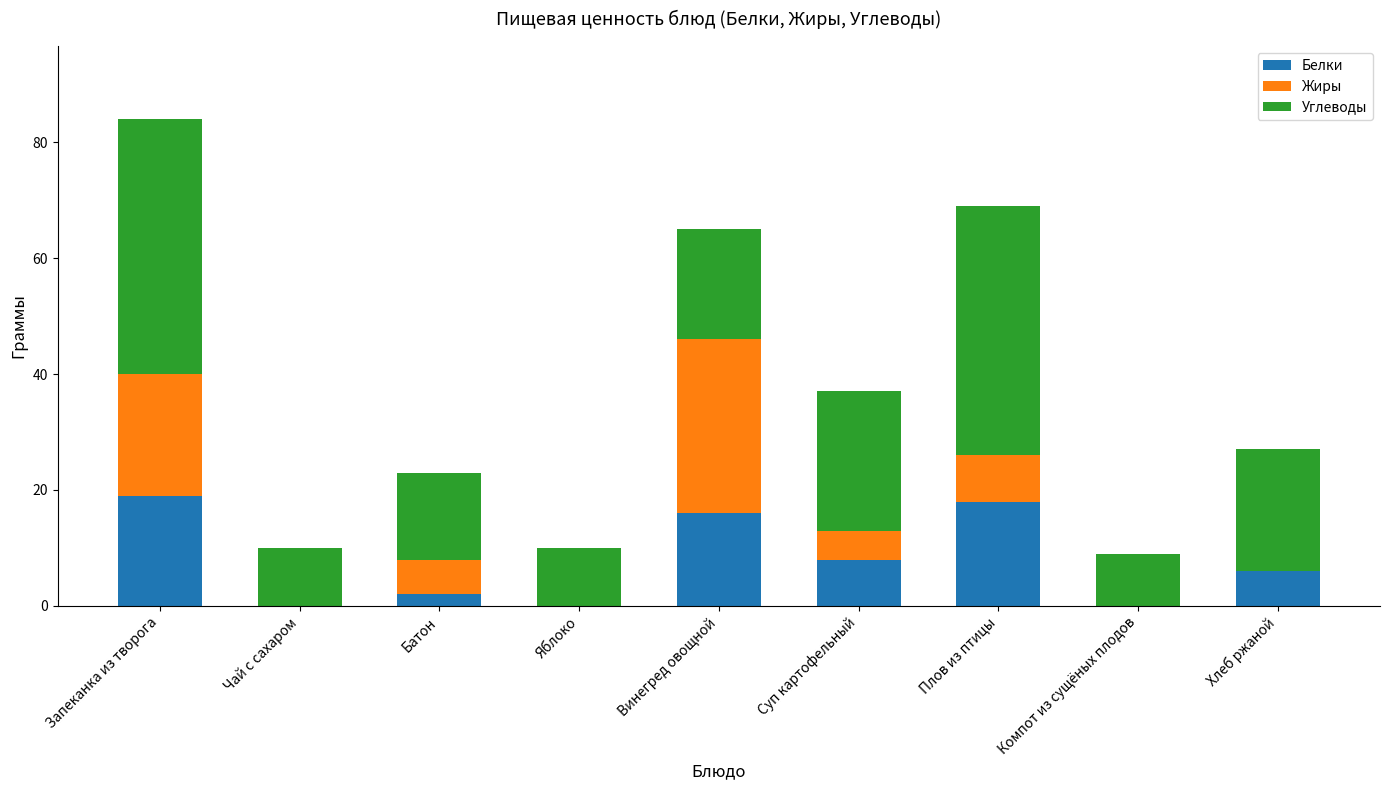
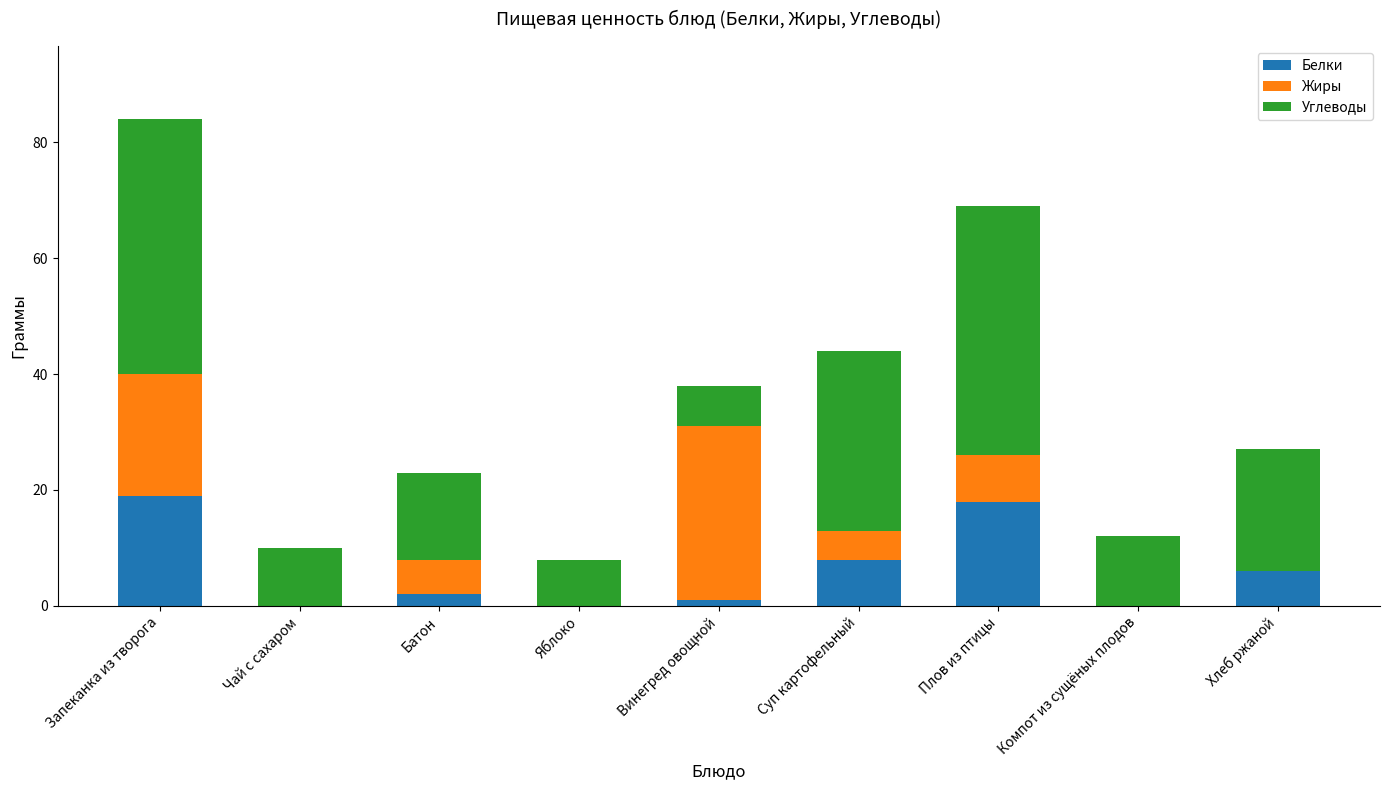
Углеводы, Яблоко: 10 -> 8
Белки, Винегред овощной: 16 -> 1
Углеводы, Винегред овощной: 19 -> 7
Углеводы, Суп картофельный: 24 -> 31
Углеводы, Компот из сущёных плодов: 9 -> 12
